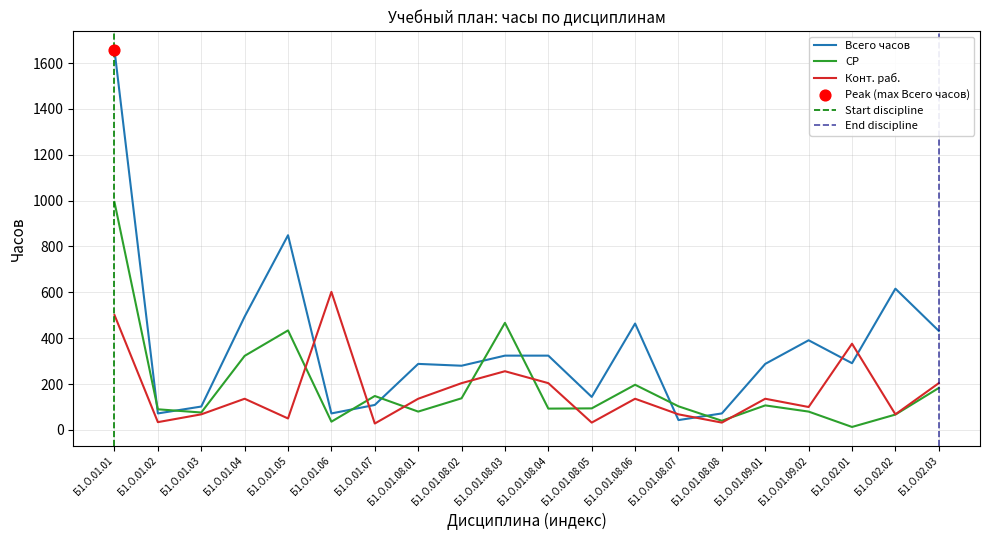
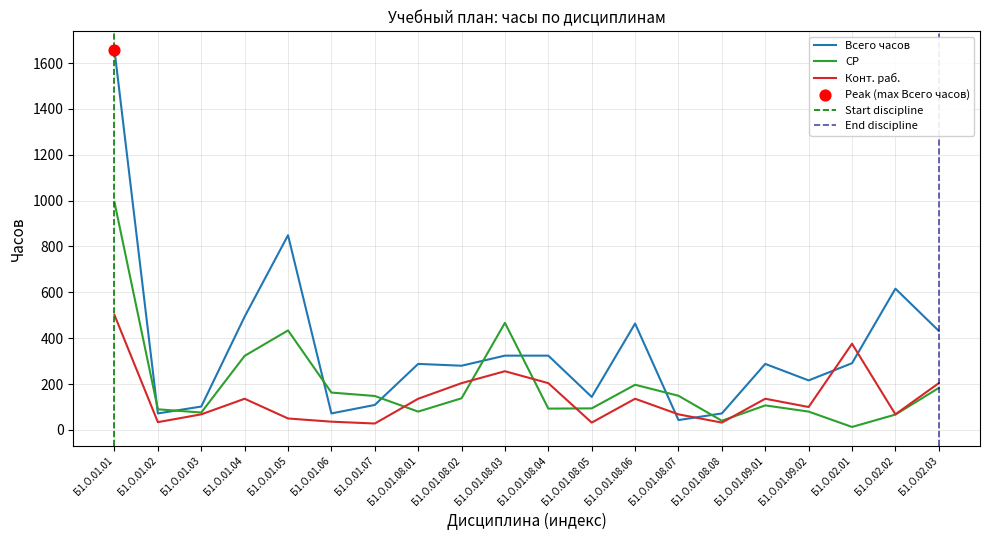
СР, Б1.О.01.06: 40 -> 160
Конт. раб., Б1.О.01.06: 600 -> 40
СР, Б1.О.01.08.07: 100 -> 150
Всего часов, Б1.О.01.09.02: 390 -> 220
